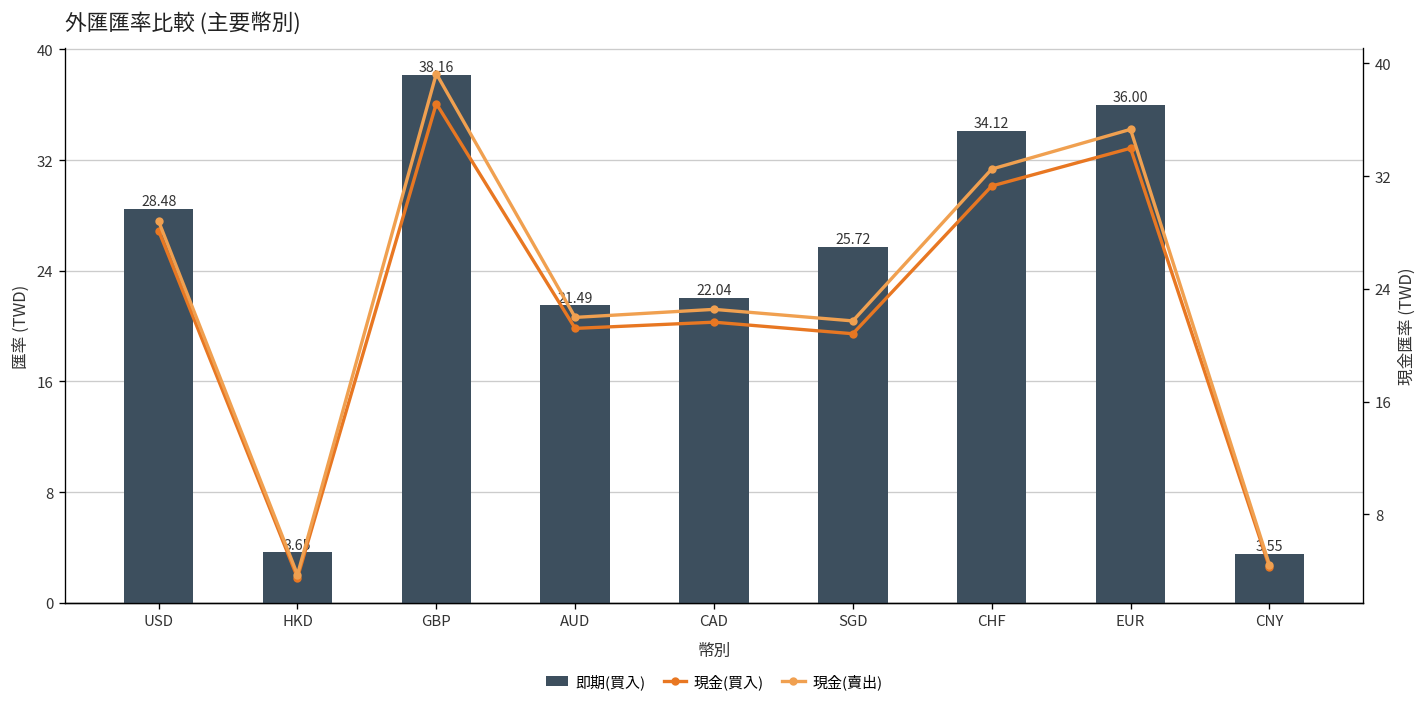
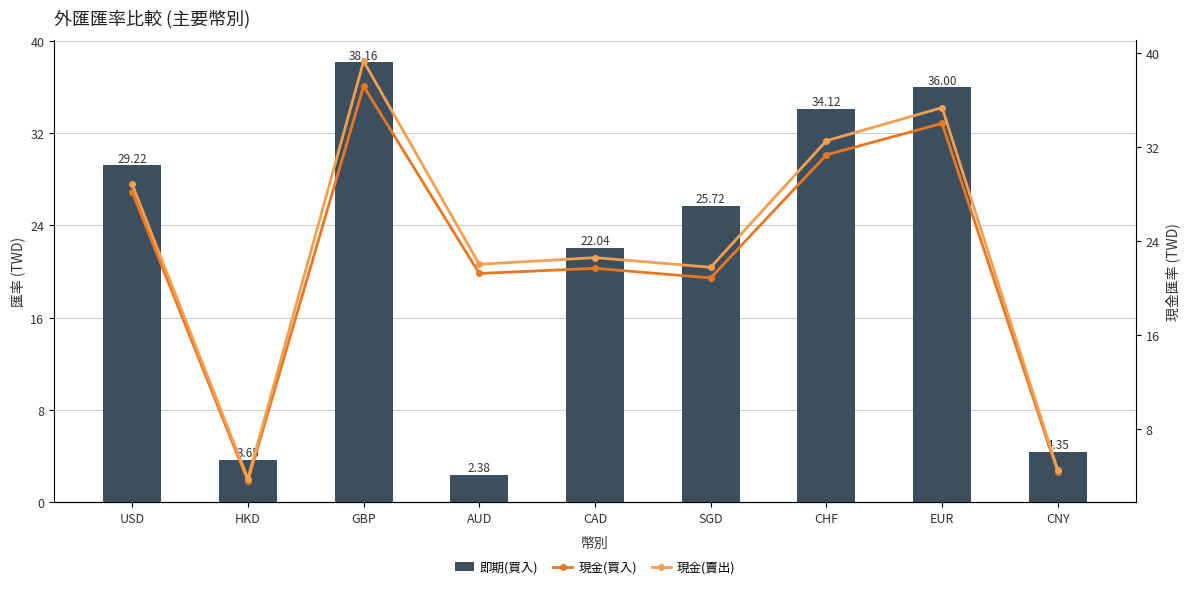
即期(買入), USD: 28.48 -> 29.22
即期(買入), AUD: 21.49 -> 2.38
即期(買入), CNY: 3.55 -> 4.35
